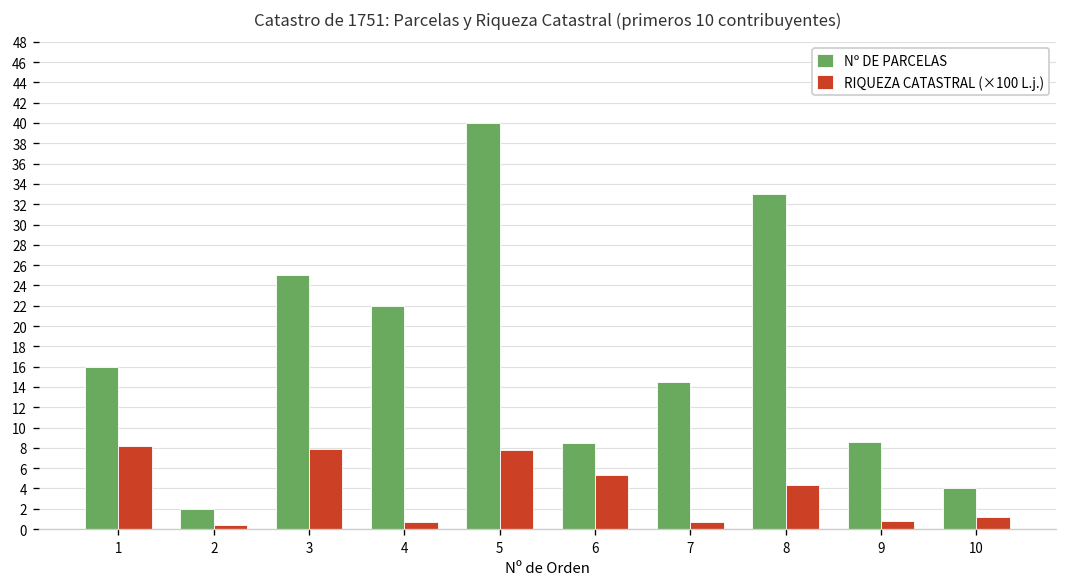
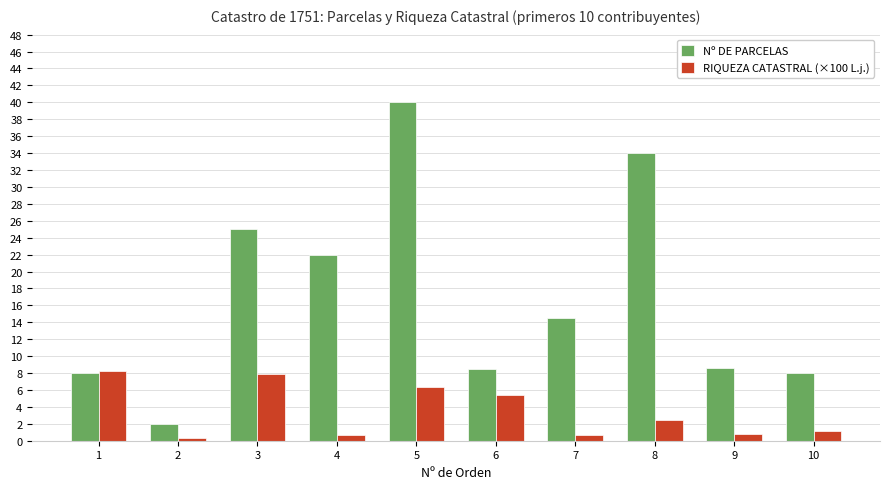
Nº DE PARCELAS, 1: 16 -> 8
RIQUEZA CATASTRAL (×100 L.j.), 5: 8 -> 6
Nº DE PARCELAS, 8: 33 -> 34
RIQUEZA CATASTRAL (×100 L.j.), 8: 4 -> 2
Nº DE PARCELAS, 10: 4 -> 8
